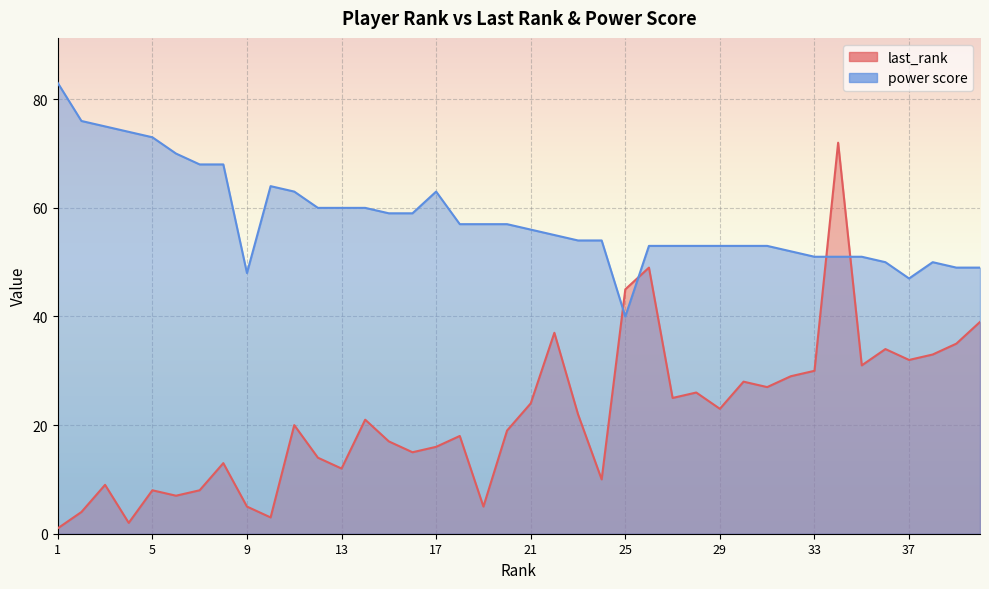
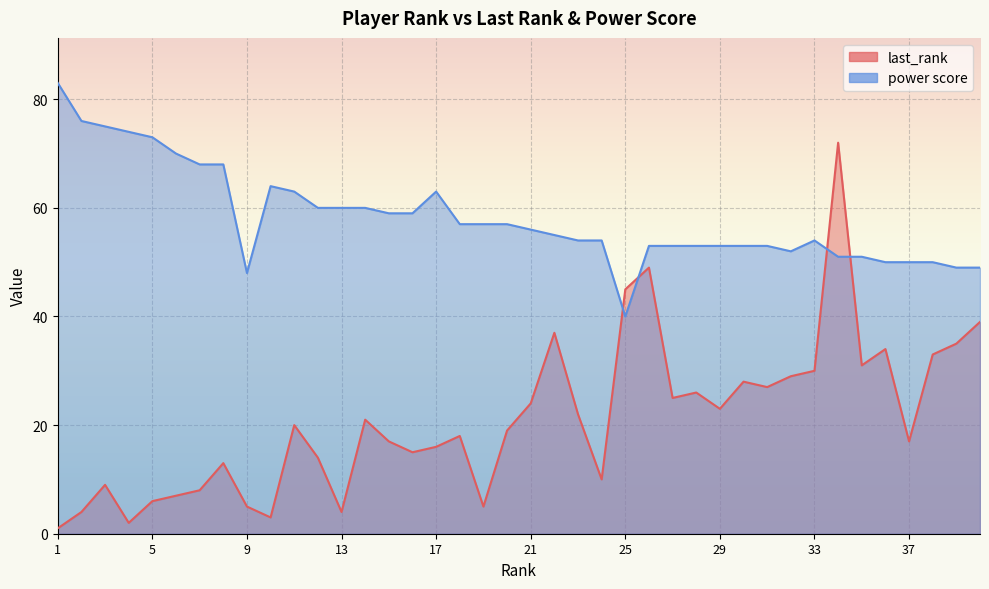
last_rank, 5: 8 -> 6
last_rank, 13: 12 -> 4
power score, 33: 51 -> 54
last_rank, 37: 32 -> 17
power score, 37: 47 -> 50
